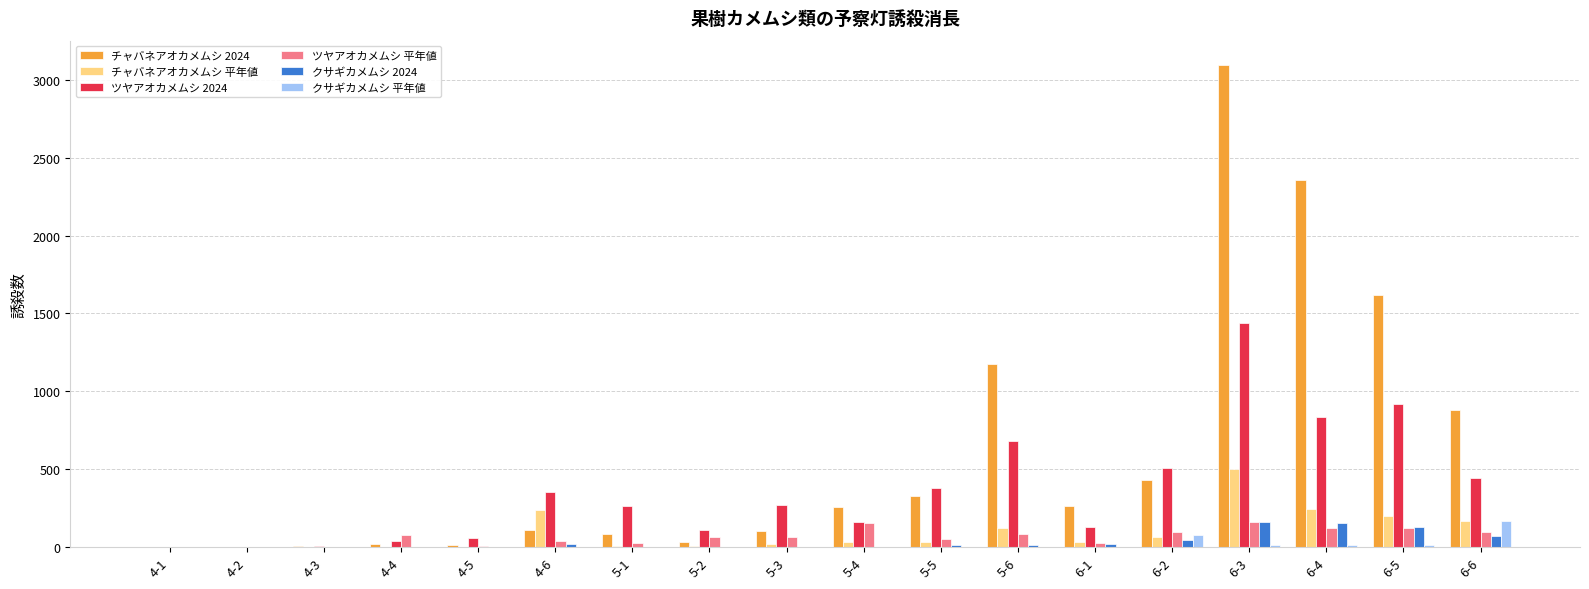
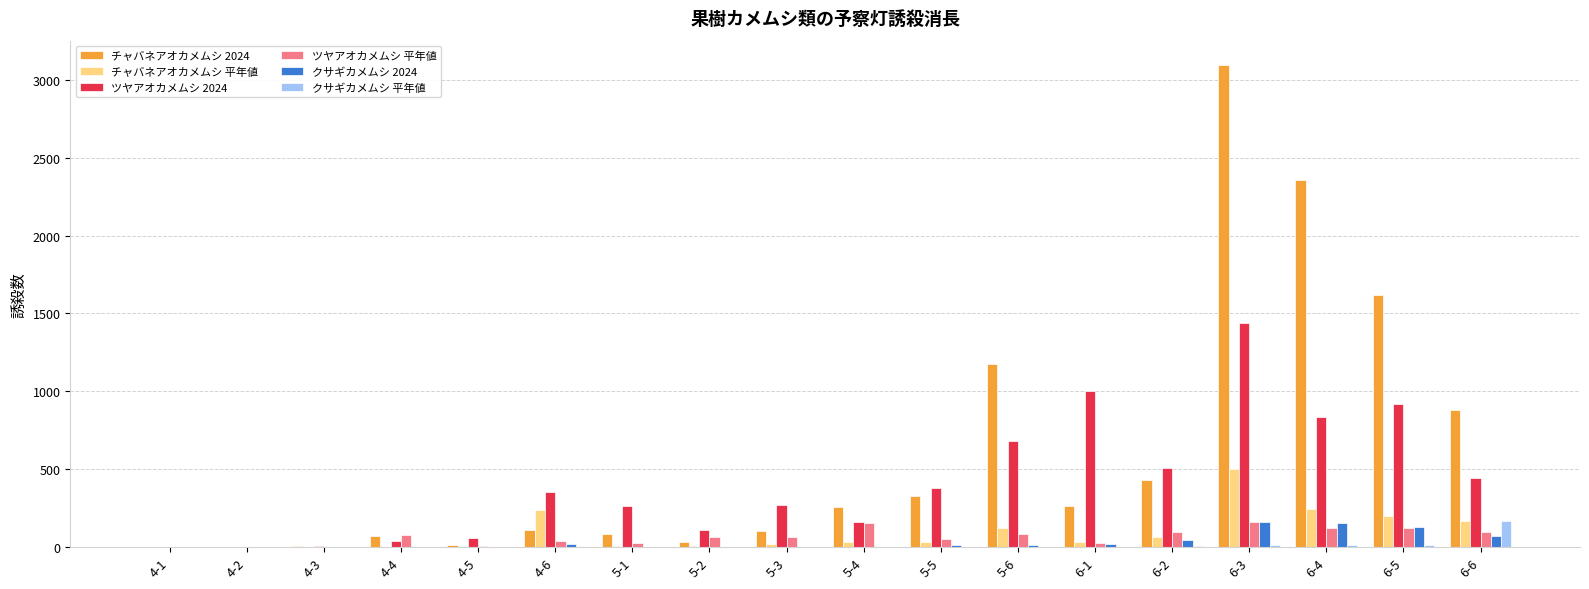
チャバネアオカメムシ 2024, 4-4: 20 -> 70
ツヤアオカメムシ 2024, 6-1: 130 -> 1000
クサギカメムシ 平年値, 6-2: 80 -> 10
